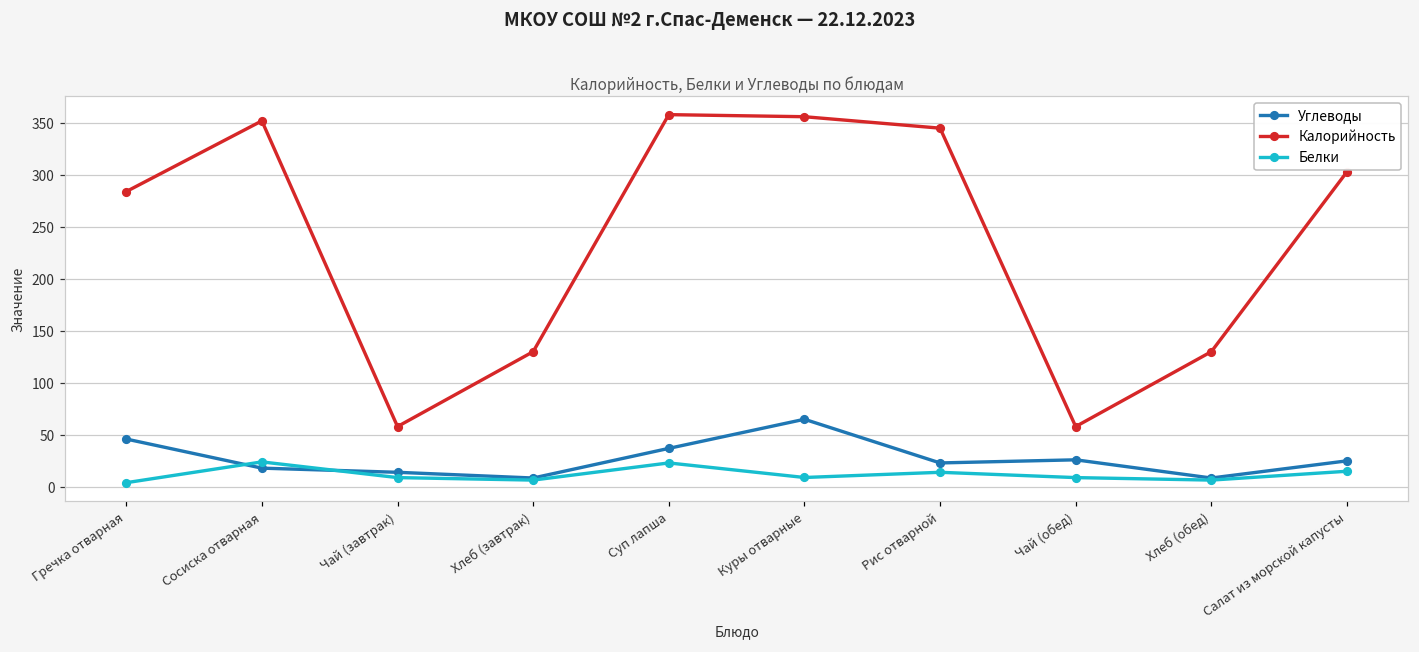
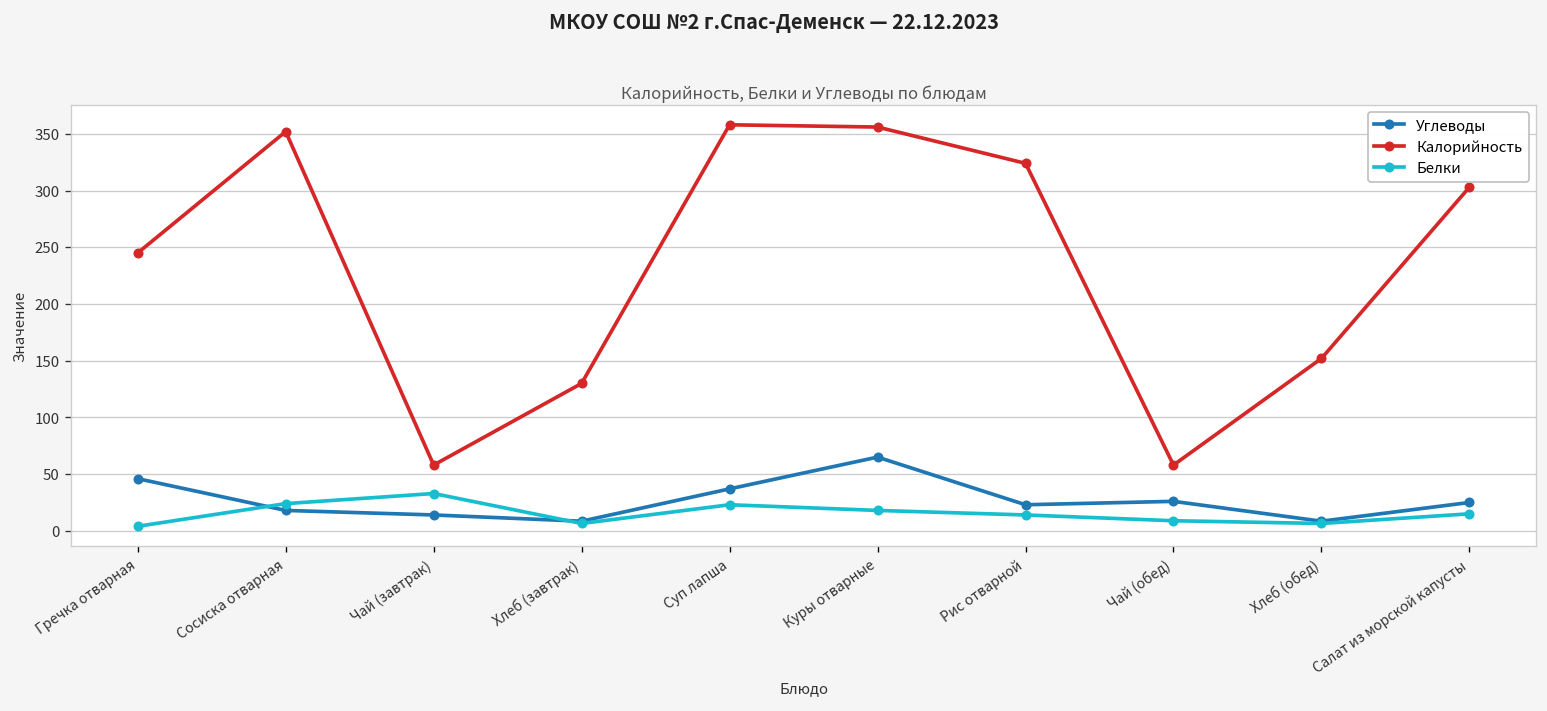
Калорийность, Гречка отварная: 280 -> 250
Белки, Чай (завтрак): 10 -> 30
Белки, Куры отварные: 10 -> 20
Калорийность, Рис отварной: 350 -> 320
Калорийность, Хлеб (обед): 130 -> 150
